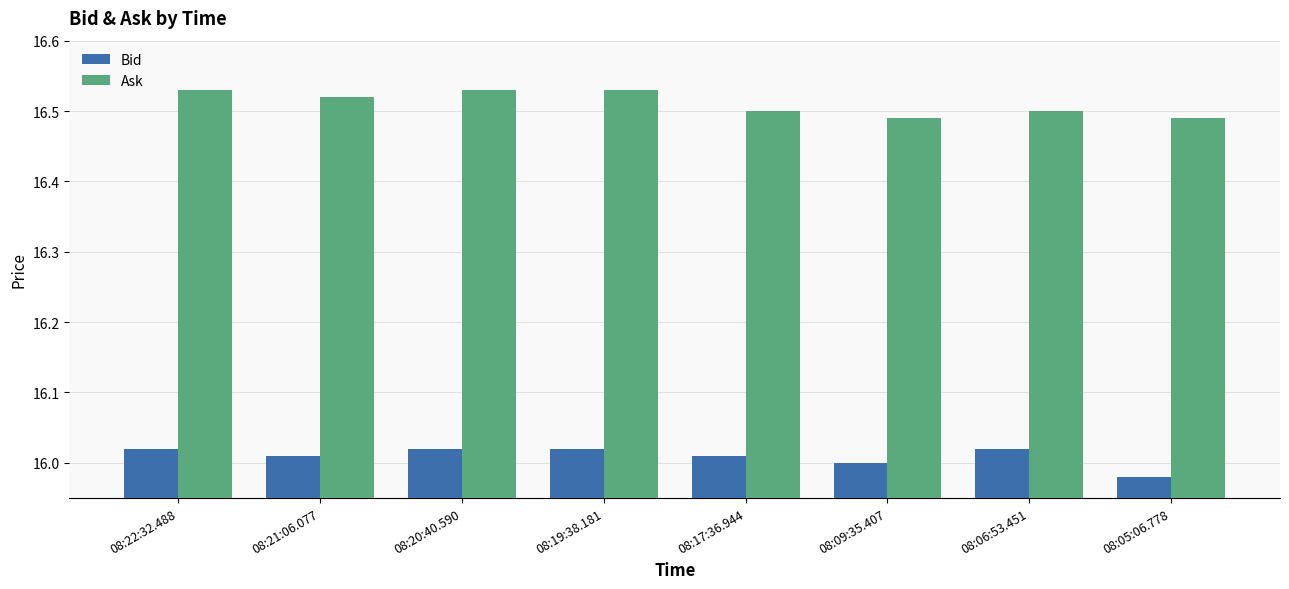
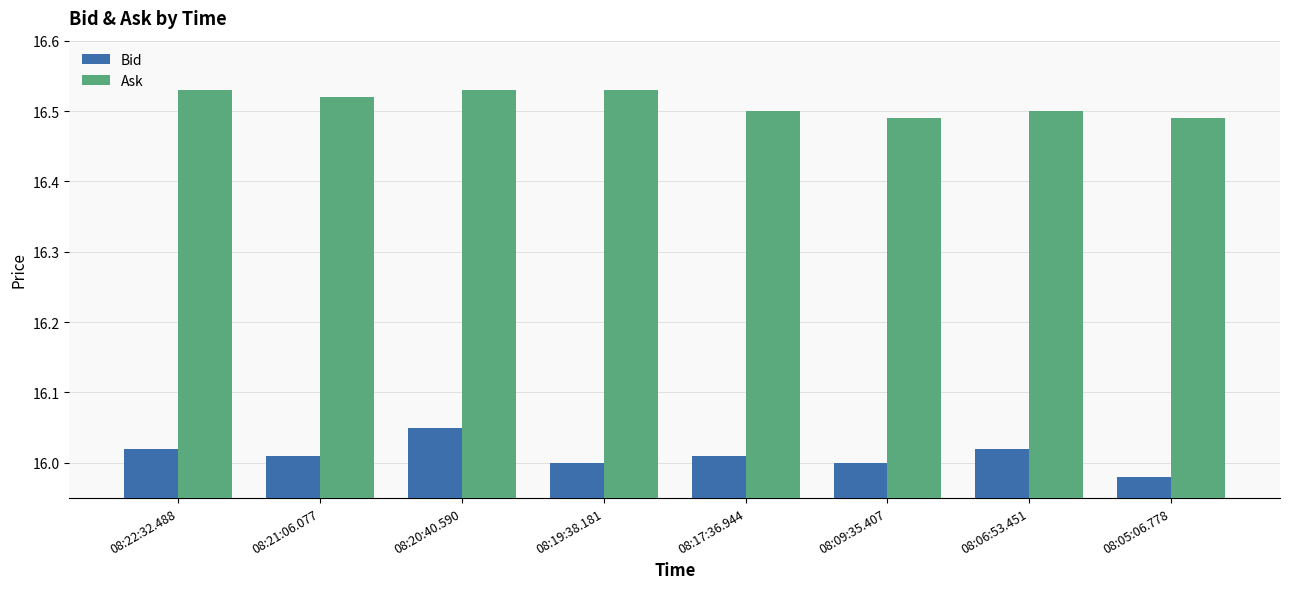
Bid, 08:20:40.590: 16.02 -> 16.05
Bid, 08:19:38.181: 16.02 -> 16.00
